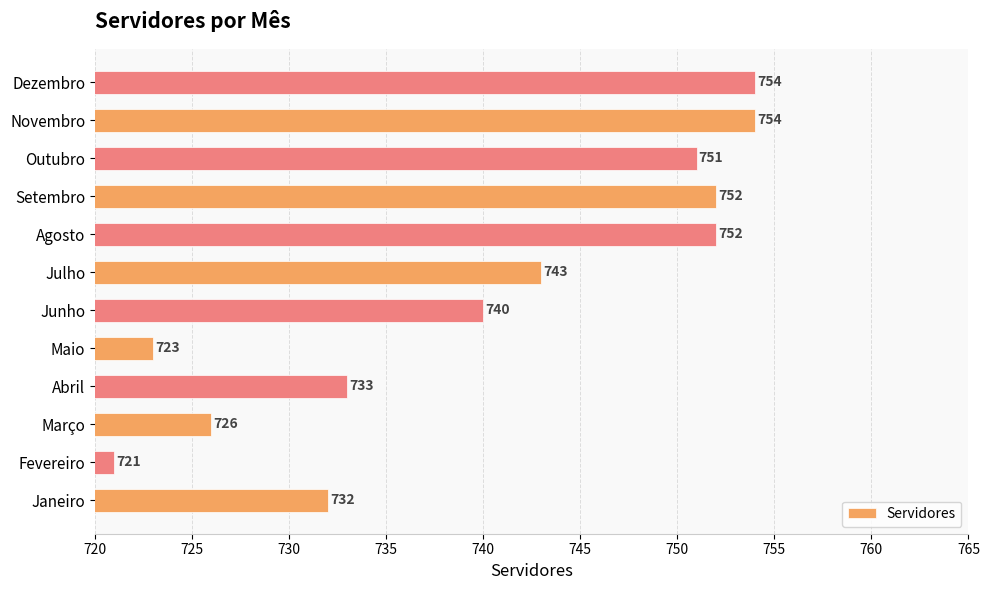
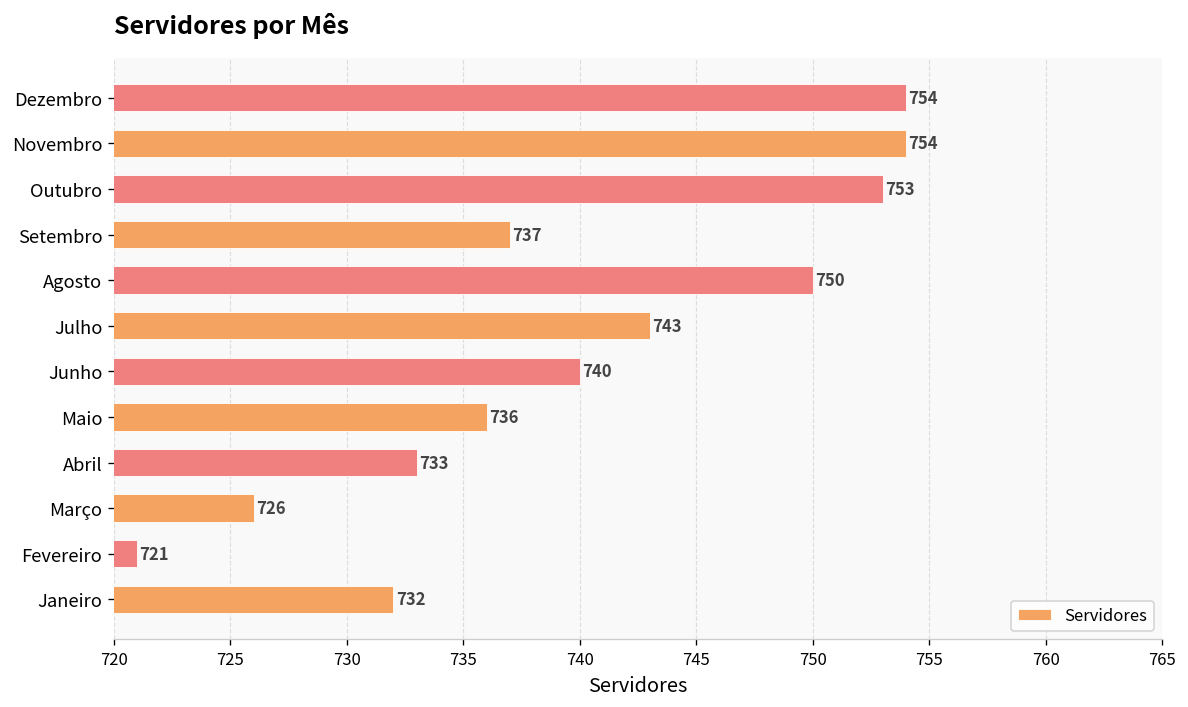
Outubro: 751 -> 753
Setembro: 752 -> 737
Agosto: 752 -> 750
Maio: 723 -> 736
